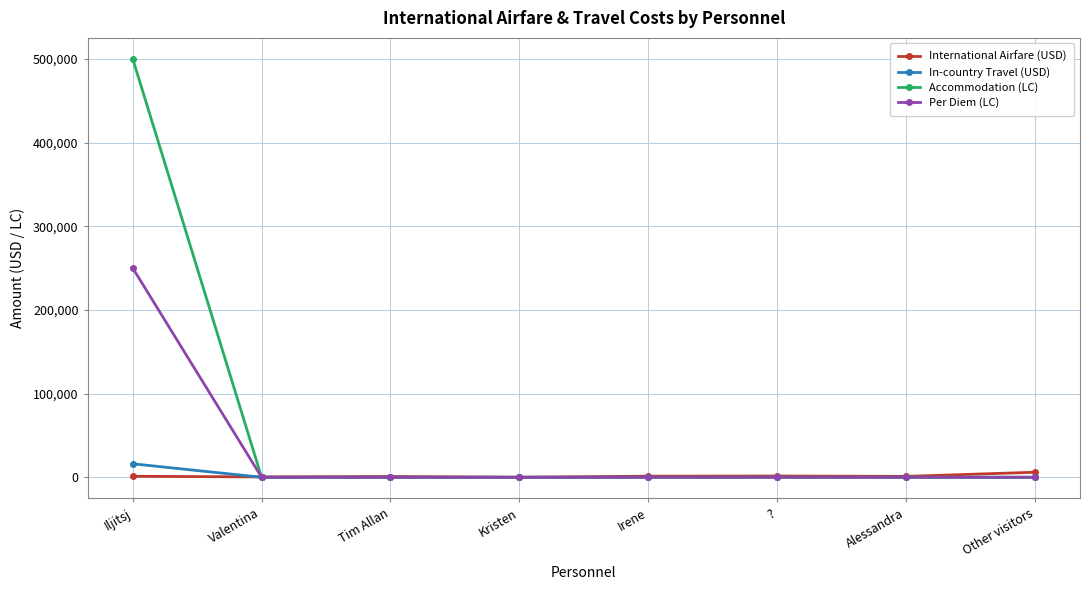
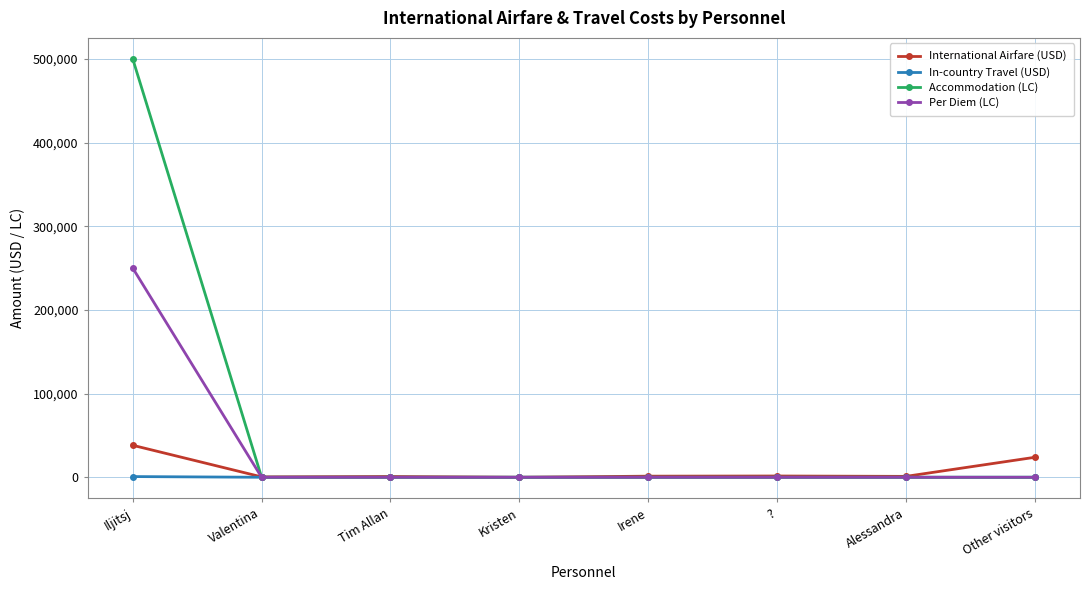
International Airfare (USD), Iljitsj: 0 -> 40,000
In-country Travel (USD), Iljitsj: 20,000 -> 0
International Airfare (USD), Other visitors: 10,000 -> 20,000
